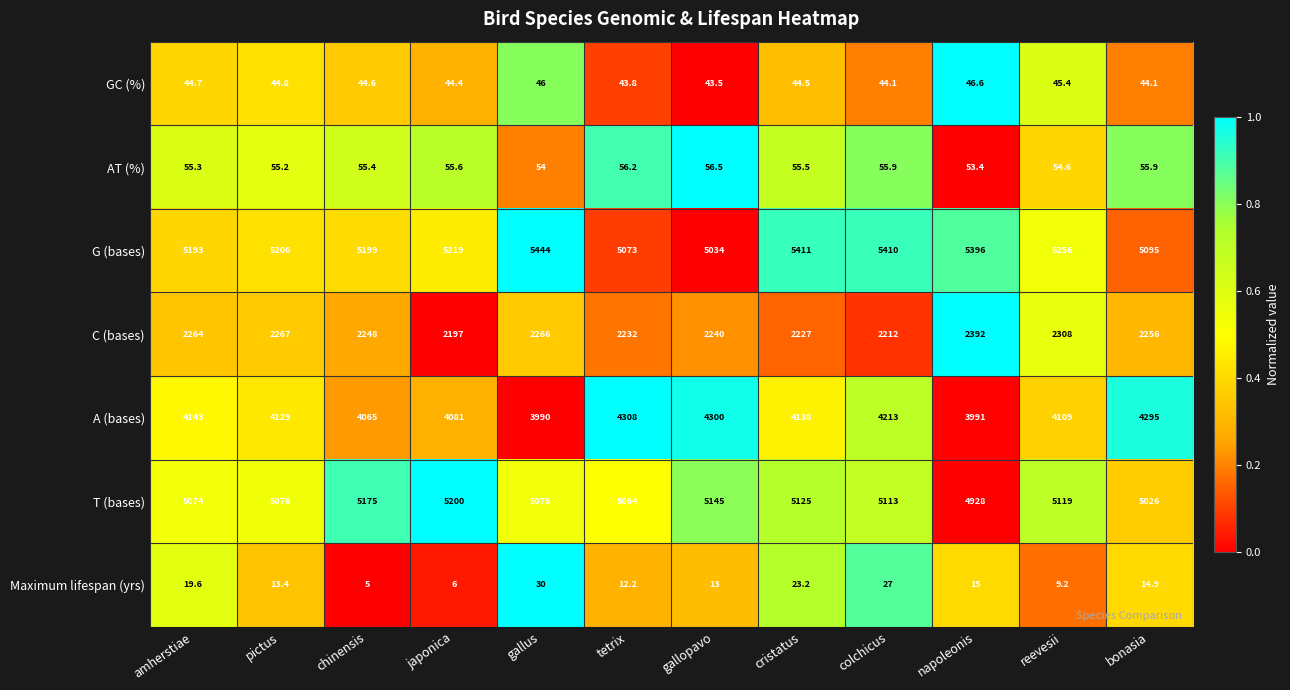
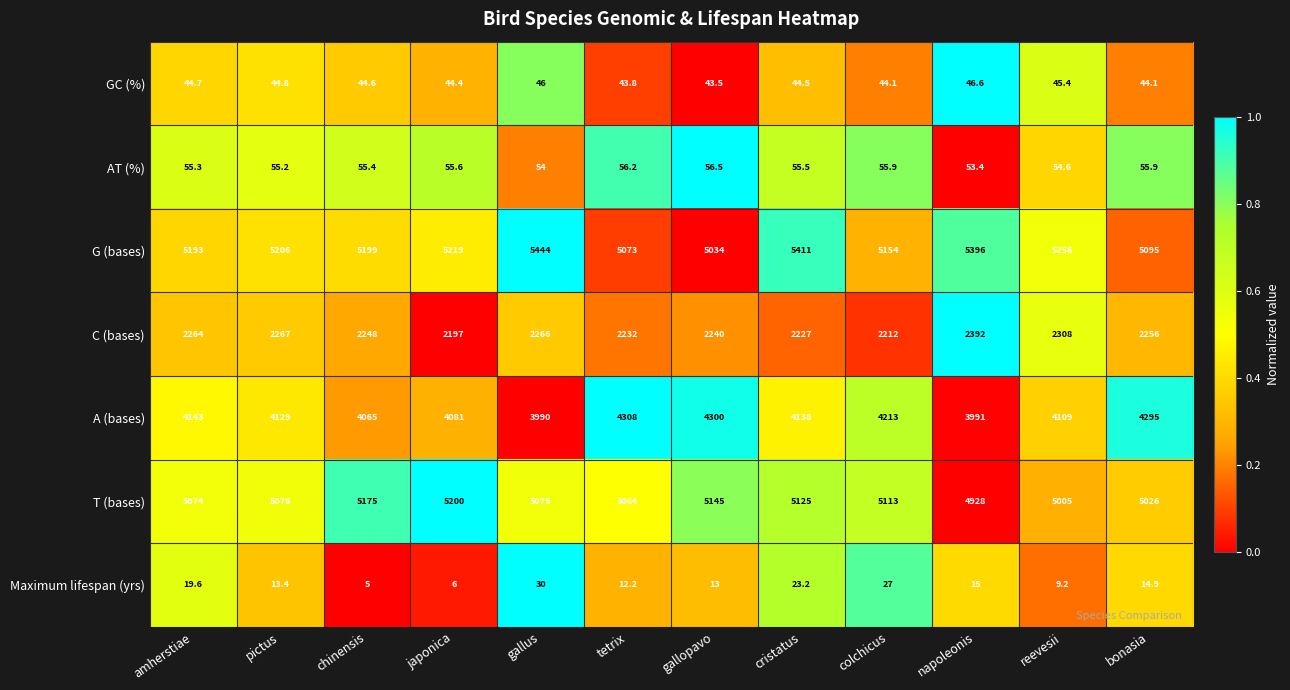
G (bases), colchicus: 5410 -> 5154
T (bases), reevesii: 5119 -> 5005
